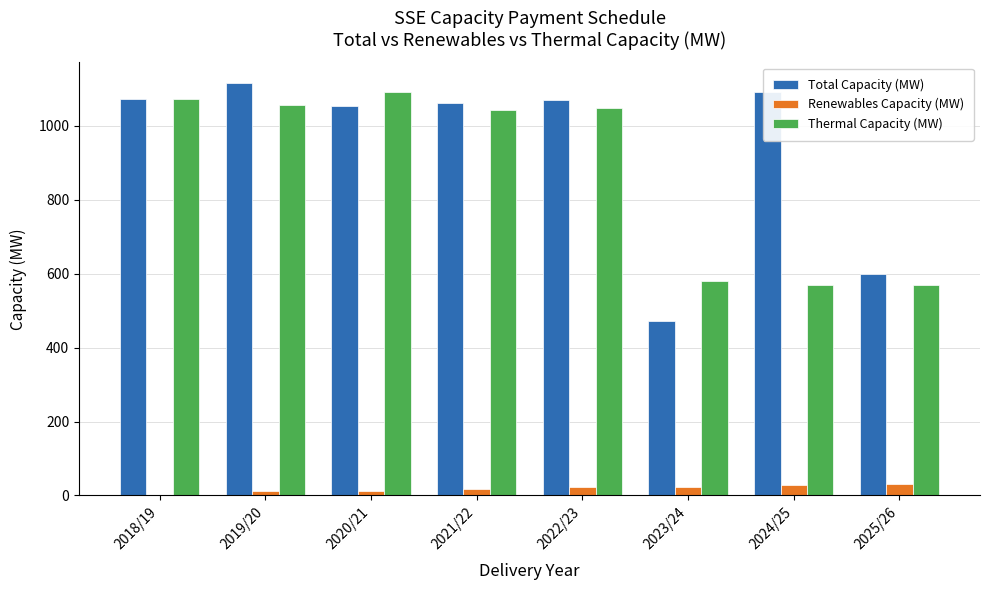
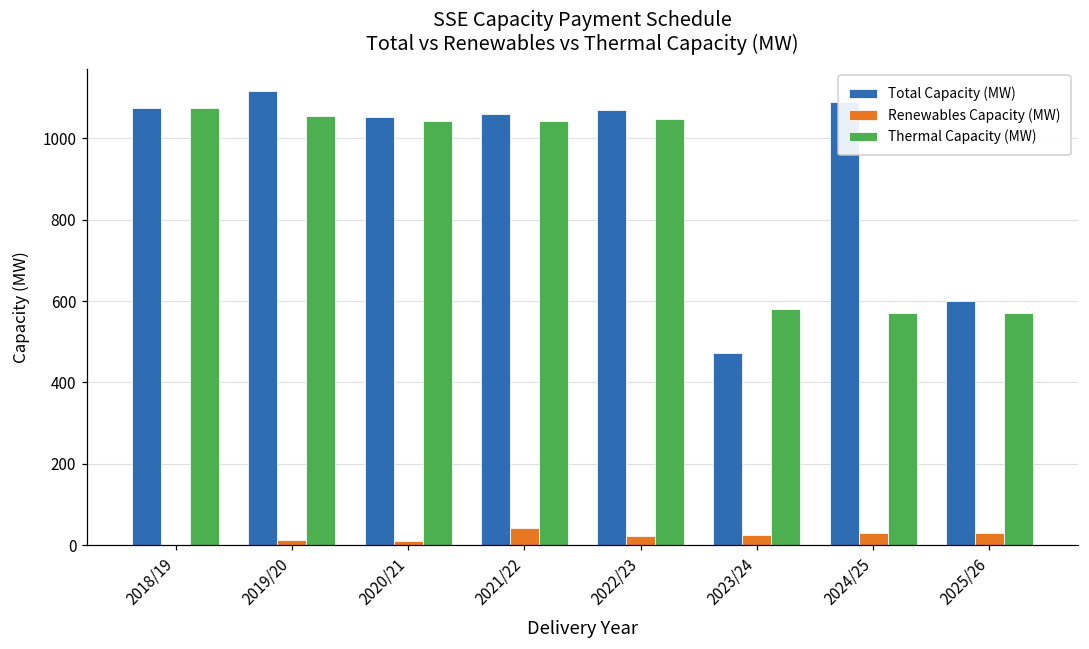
Thermal Capacity (MW), 2020/21: 1090 -> 1040
Renewables Capacity (MW), 2021/22: 20 -> 40
